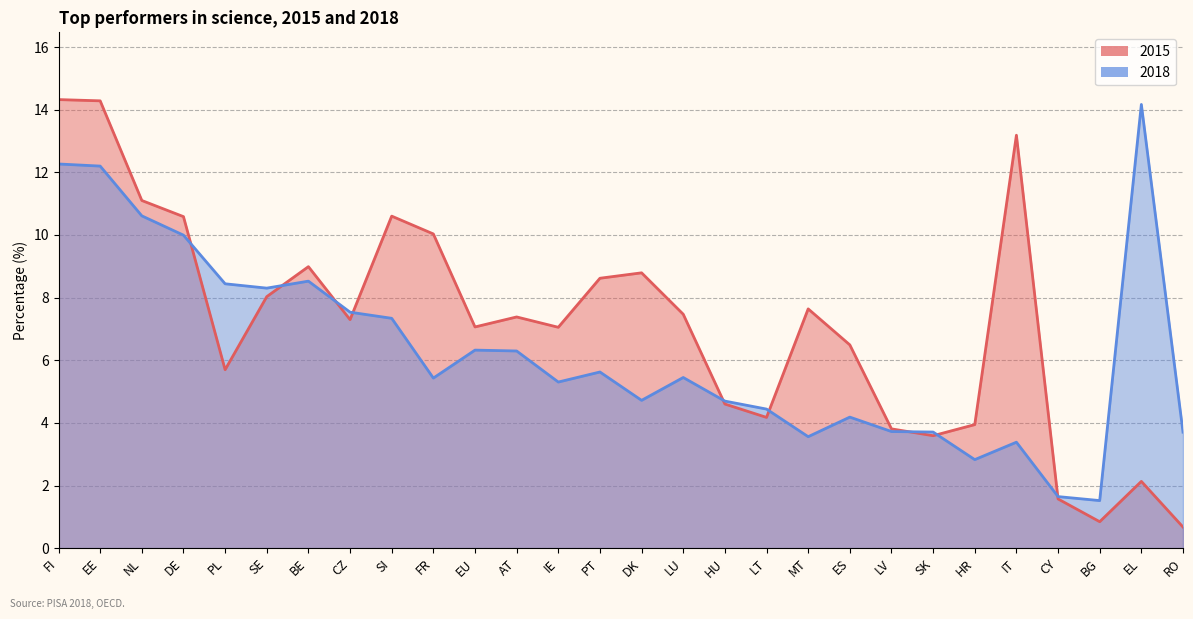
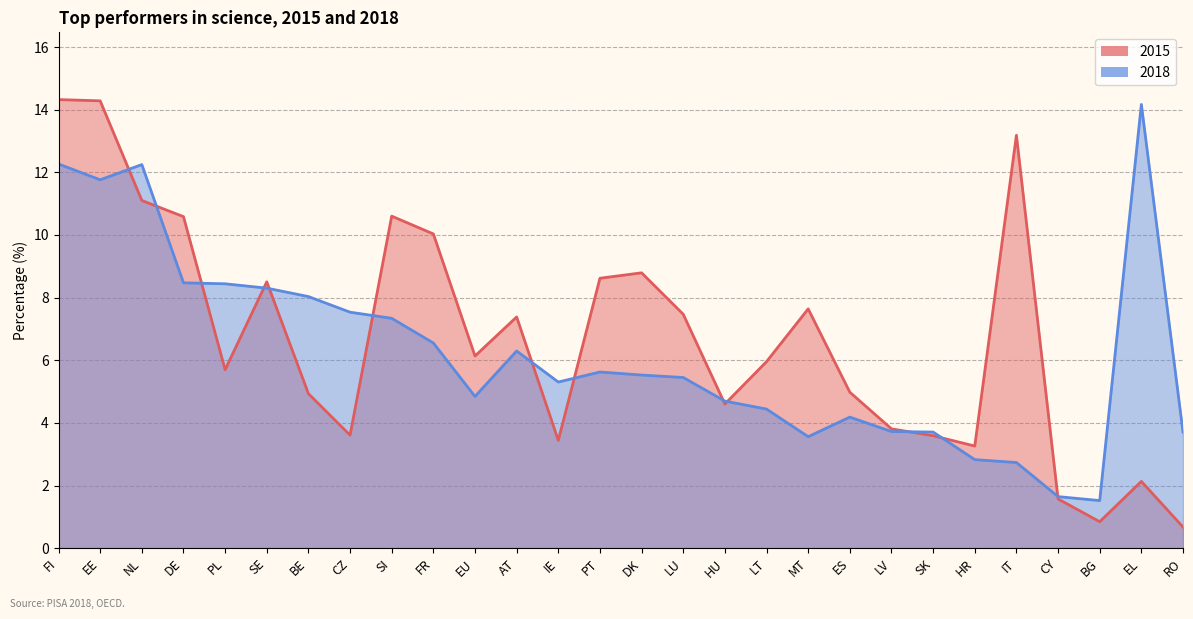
2018, EE: 12.2 -> 11.8
2018, NL: 10.6 -> 12.2
2018, DE: 10.0 -> 8.5
2015, SE: 8.0 -> 8.5
2015, BE: 9.0 -> 4.9
2018, BE: 8.5 -> 8.0
2015, CZ: 7.3 -> 3.6
2018, FR: 5.4 -> 6.6
2015, EU: 7.1 -> 6.1
2018, EU: 6.3 -> 4.8
2015, IE: 7.1 -> 3.4
2018, DK: 4.7 -> 5.5
2015, LT: 4.2 -> 6.0
2015, ES: 6.5 -> 5.0
2015, HR: 3.9 -> 3.3
2018, IT: 3.4 -> 2.7
